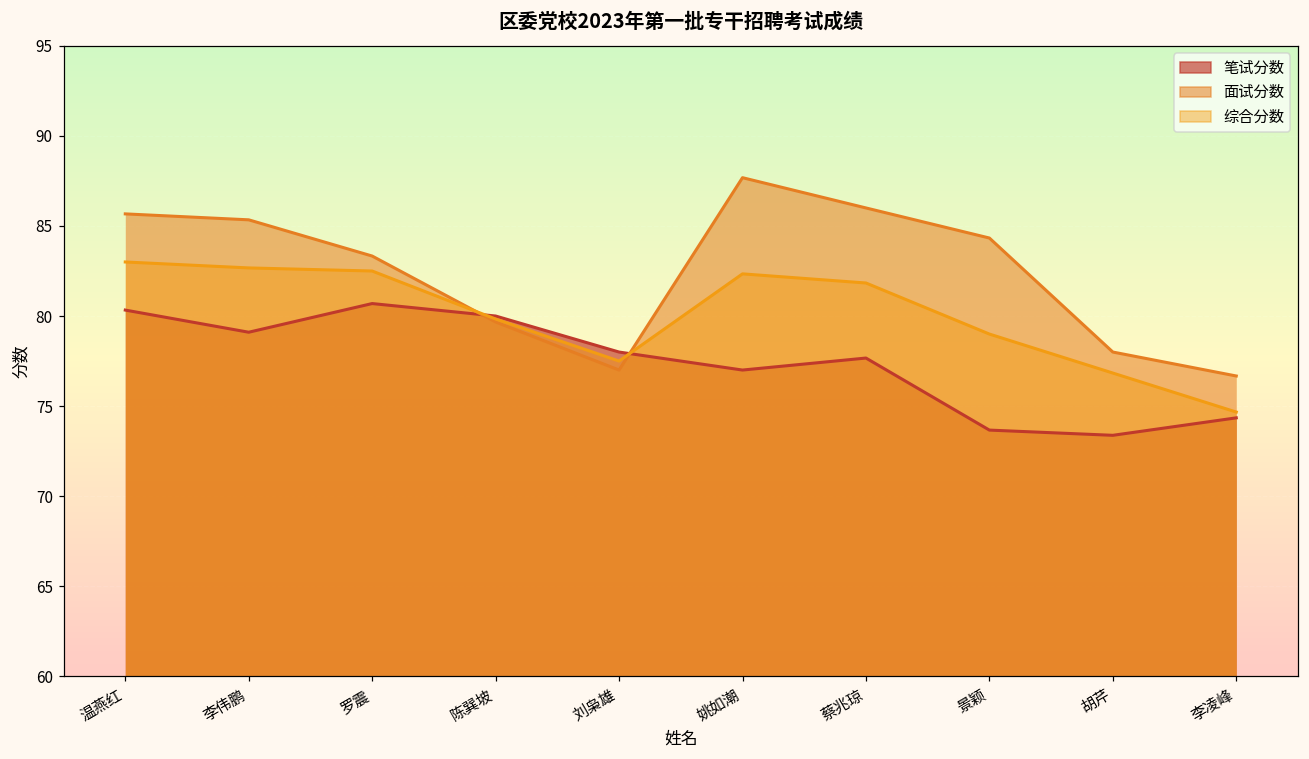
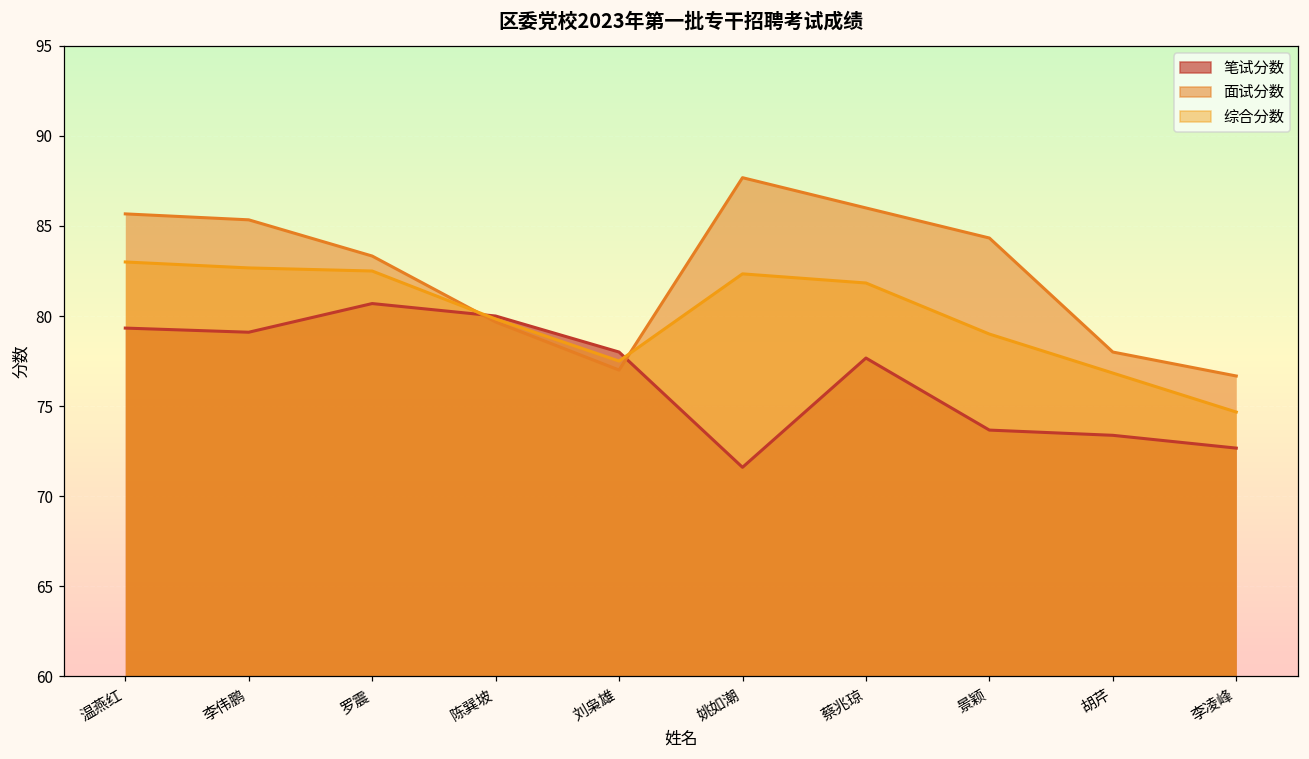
笔试分数, 温燕红: 80.3 -> 79.3
笔试分数, 姚如潮: 77.0 -> 71.6
笔试分数, 李凌峰: 74.3 -> 72.7
